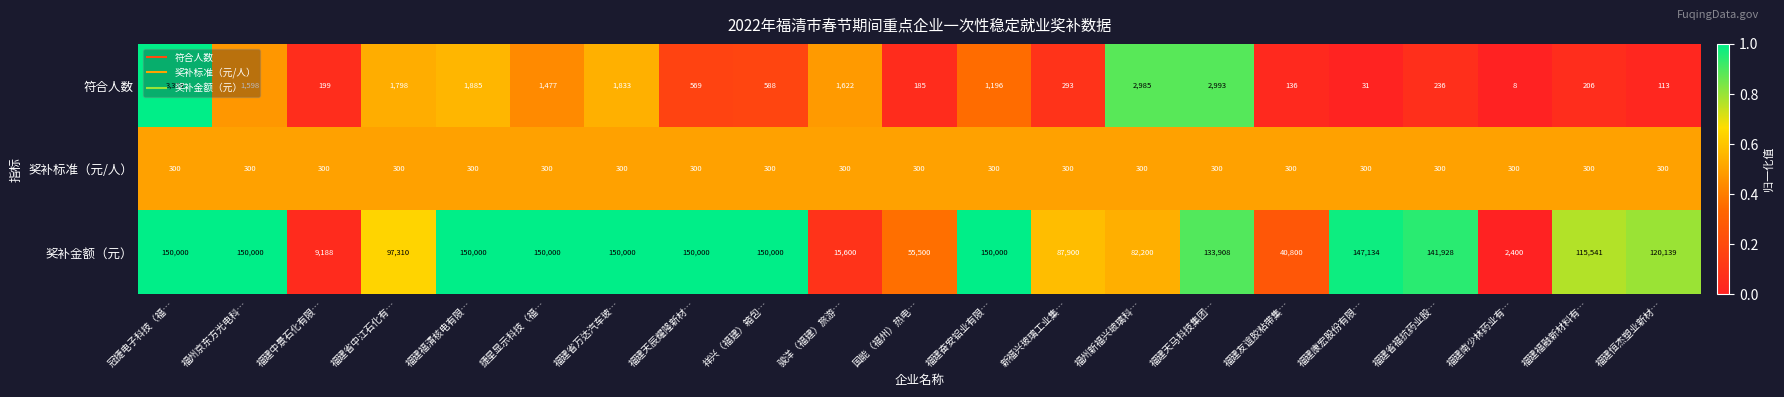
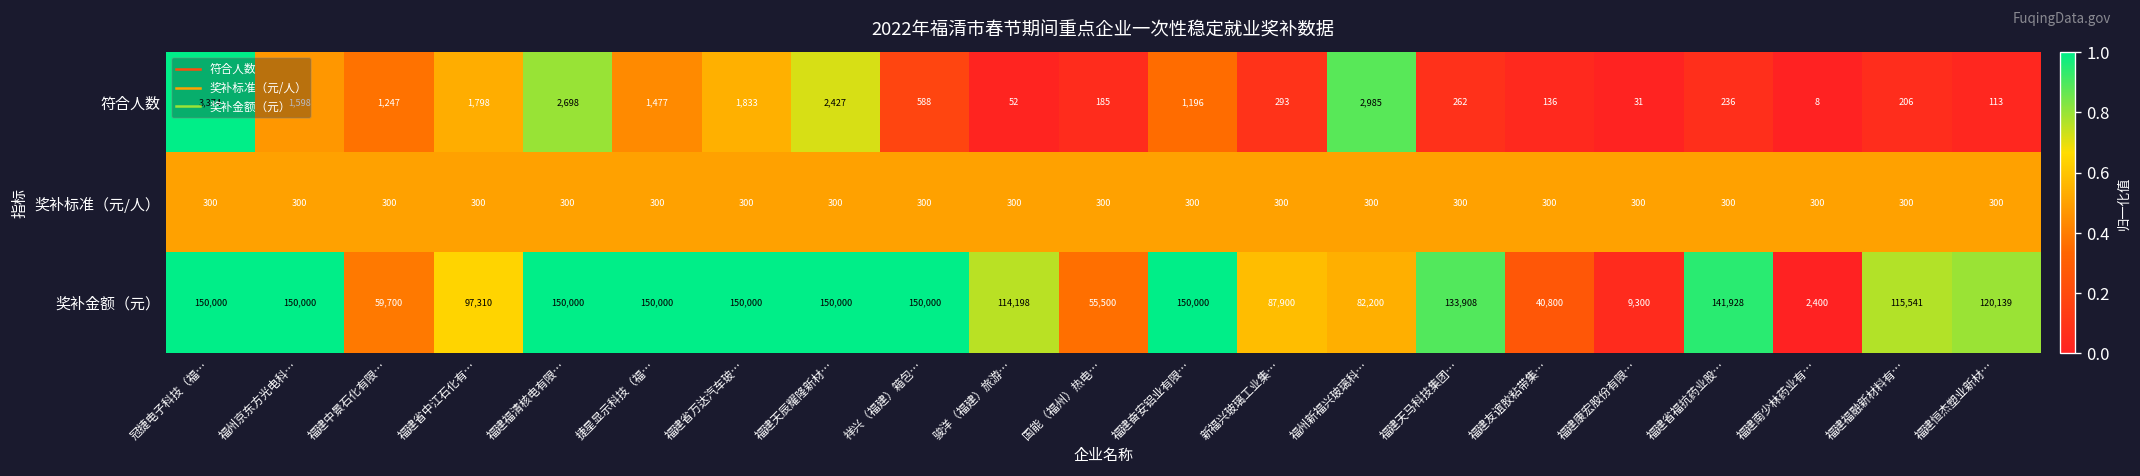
符合人数, 福建中景石化有限…: 199 -> 1,247
符合人数, 福建福清核电有限…: 1,885 -> 2,698
符合人数, 福建天辰耀隆新材…: 569 -> 2,427
符合人数, 骏洋（福建）旅游…: 1,622 -> 52
符合人数, 福建天马科技集团…: 2,993 -> 262
奖补金额（元）, 福建中景石化有限…: 9,188 -> 59,700
奖补金额（元）, 骏洋（福建）旅游…: 15,600 -> 114,198
奖补金额（元）, 福建康宏股份有限…: 147,134 -> 9,300
